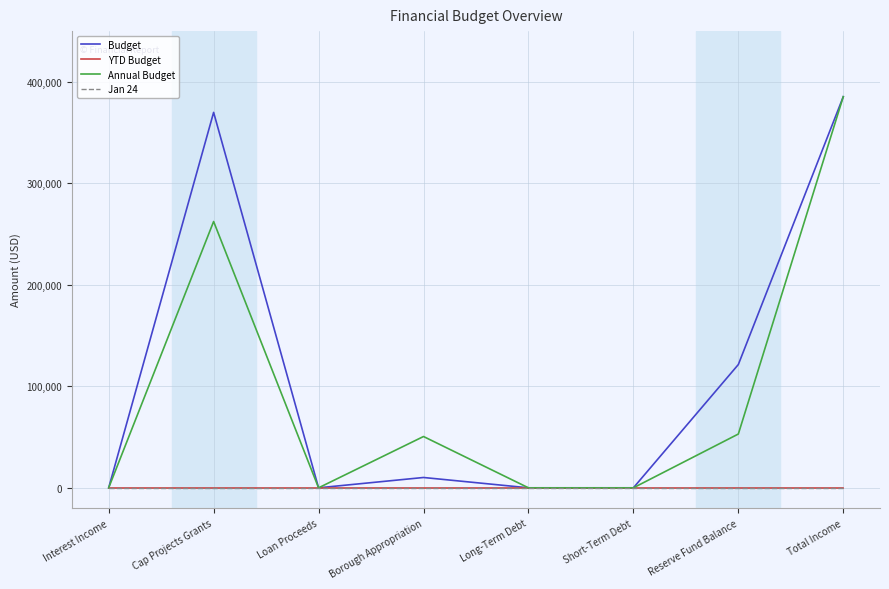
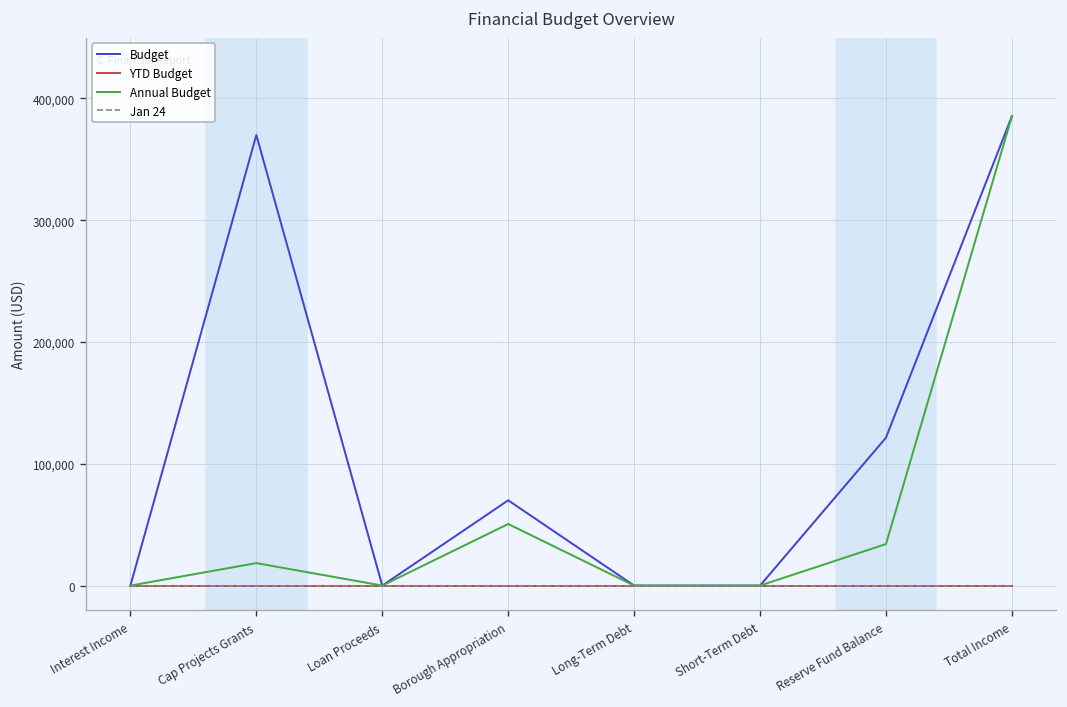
Annual Budget, Cap Projects Grants: 262,000 -> 18,000
Budget, Borough Appropriation: 10,000 -> 70,000
Annual Budget, Reserve Fund Balance: 53,000 -> 34,000
